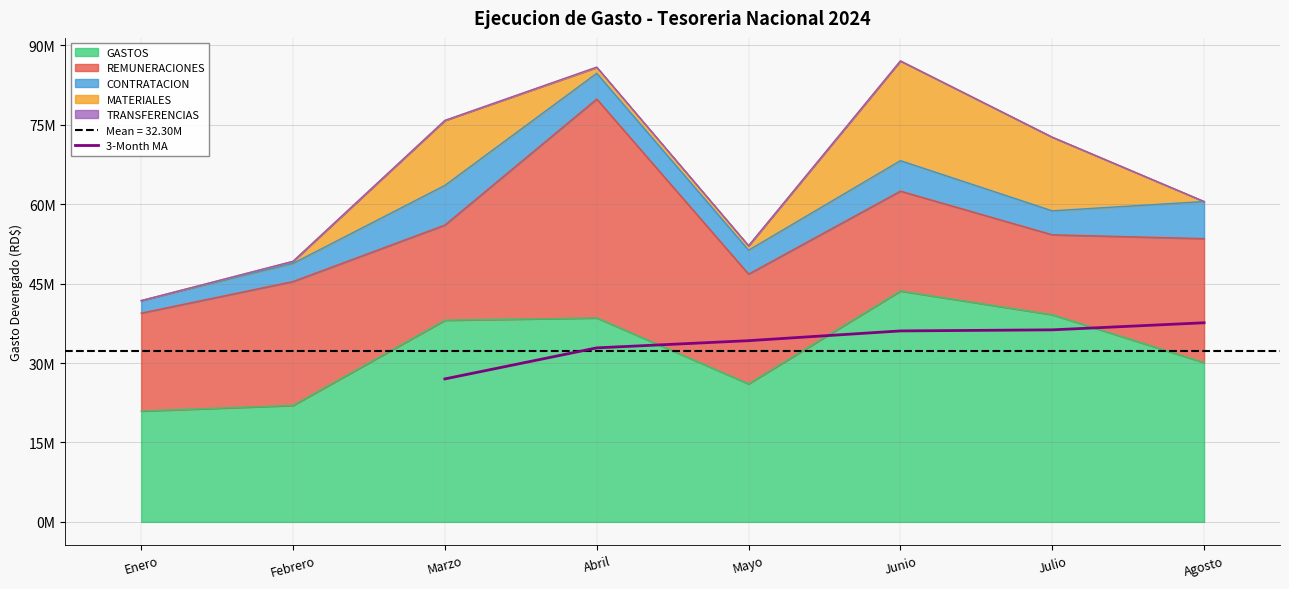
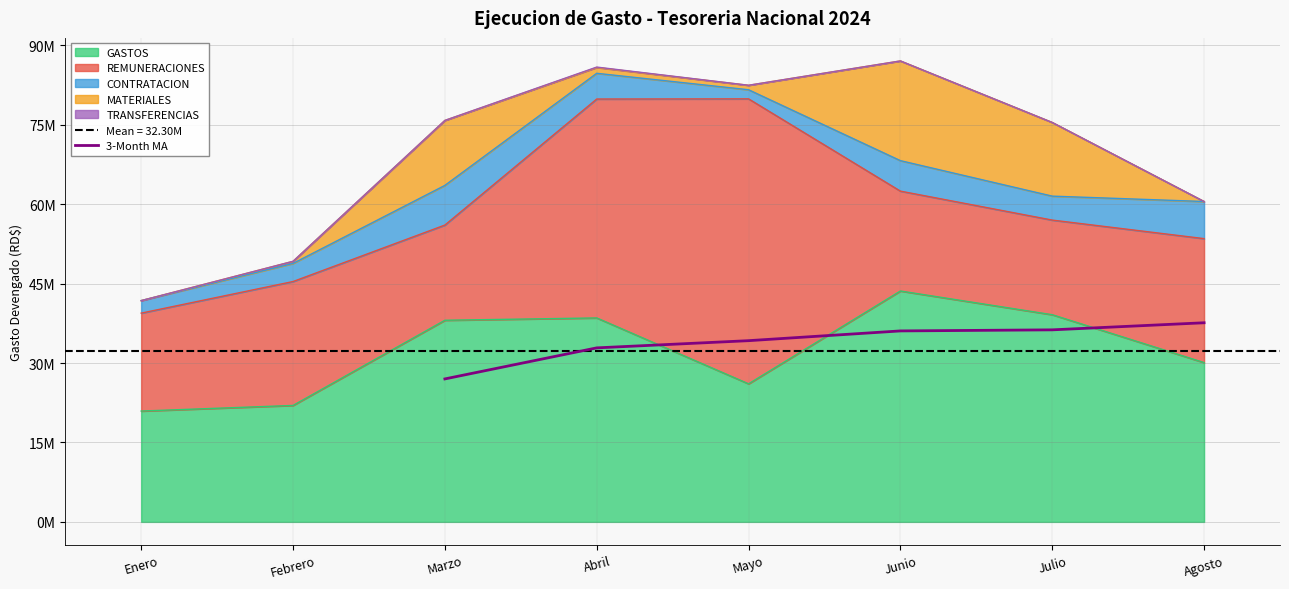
REMUNERACIONES, Mayo: 21000000 -> 54000000
CONTRATACION, Mayo: 5000000 -> 2000000
REMUNERACIONES, Julio: 15000000 -> 18000000
